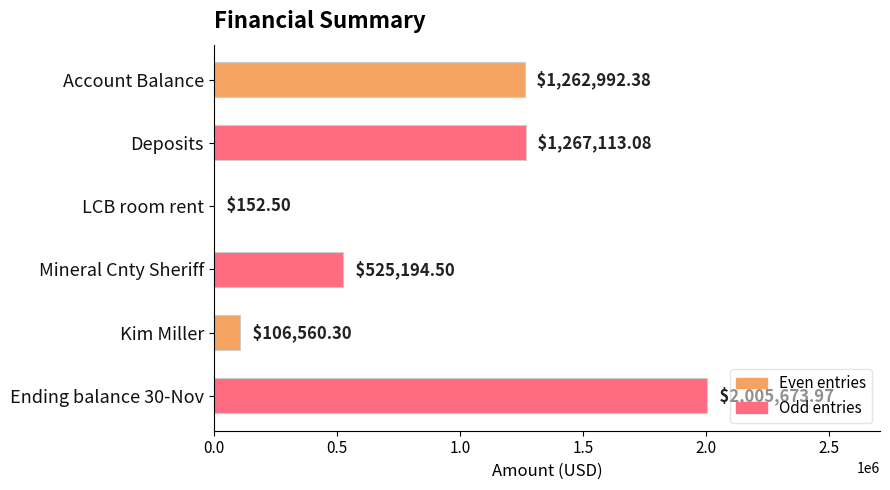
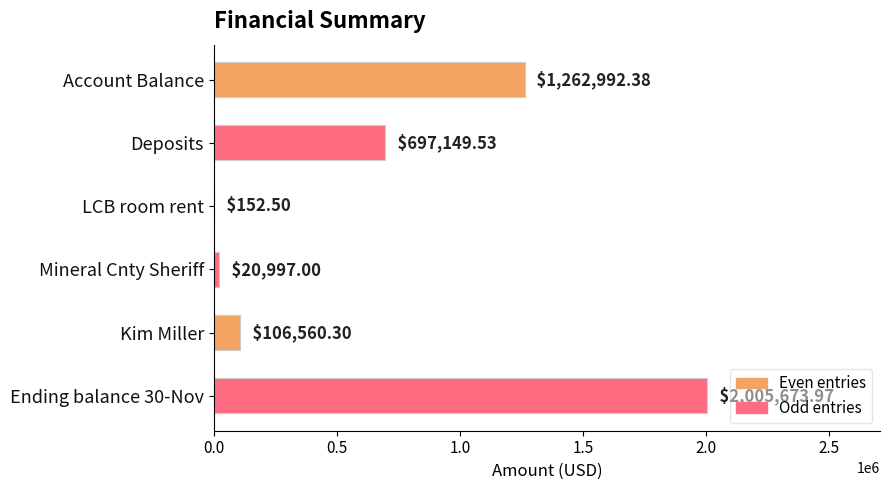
Deposits: $1,267,113.08 -> $697,149.53
Mineral Cnty Sheriff: $525,194.50 -> $20,997.00
